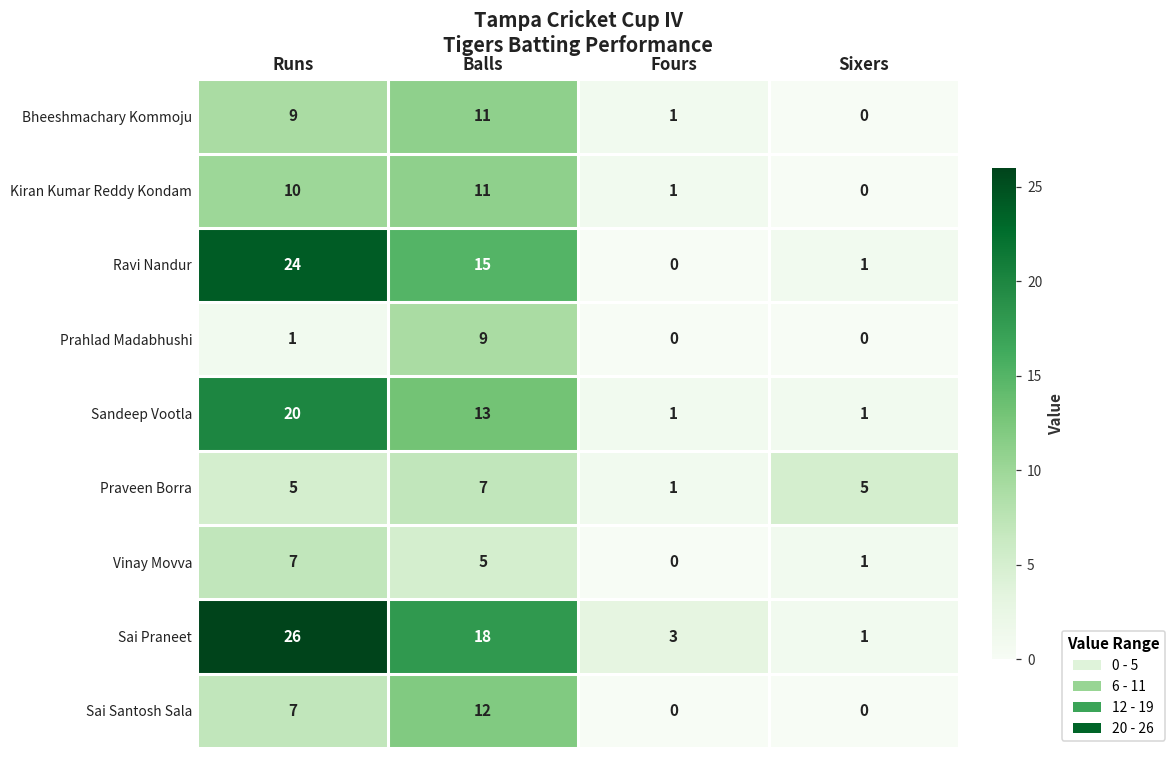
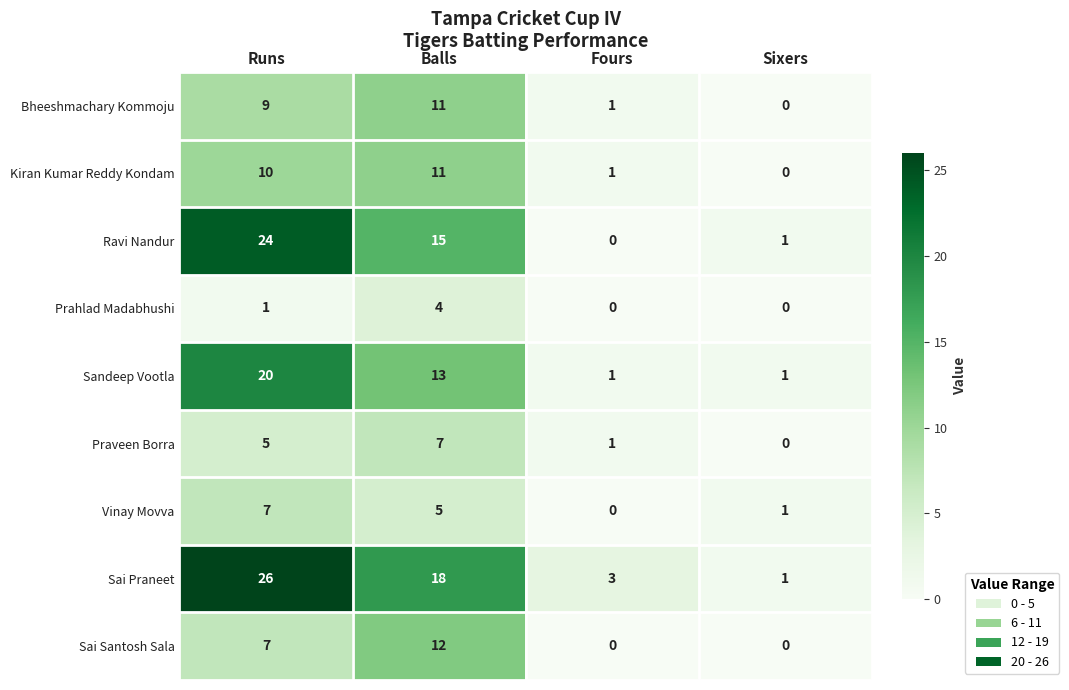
Prahlad Madabhushi, Balls: 9 -> 4
Praveen Borra, Sixers: 5 -> 0
